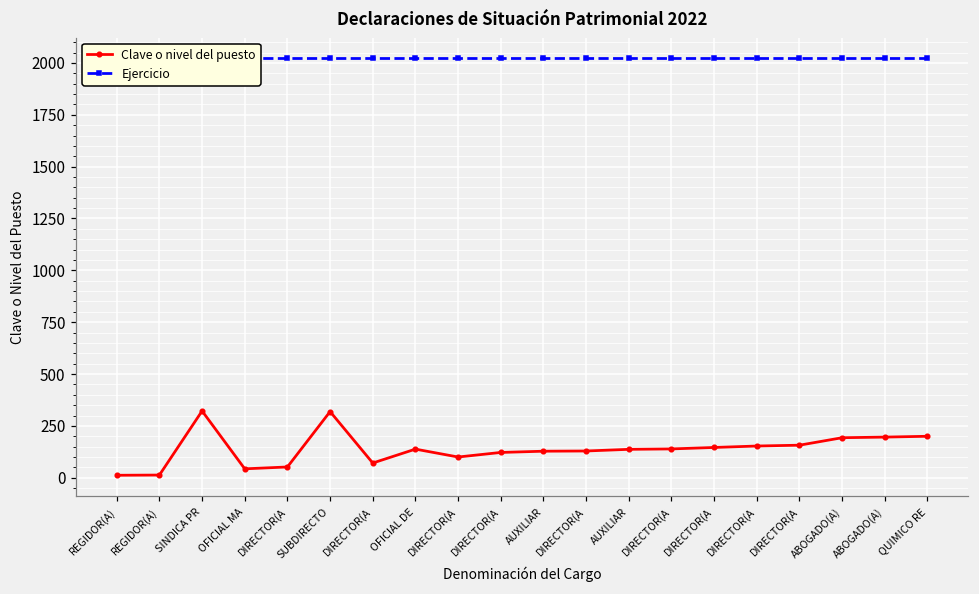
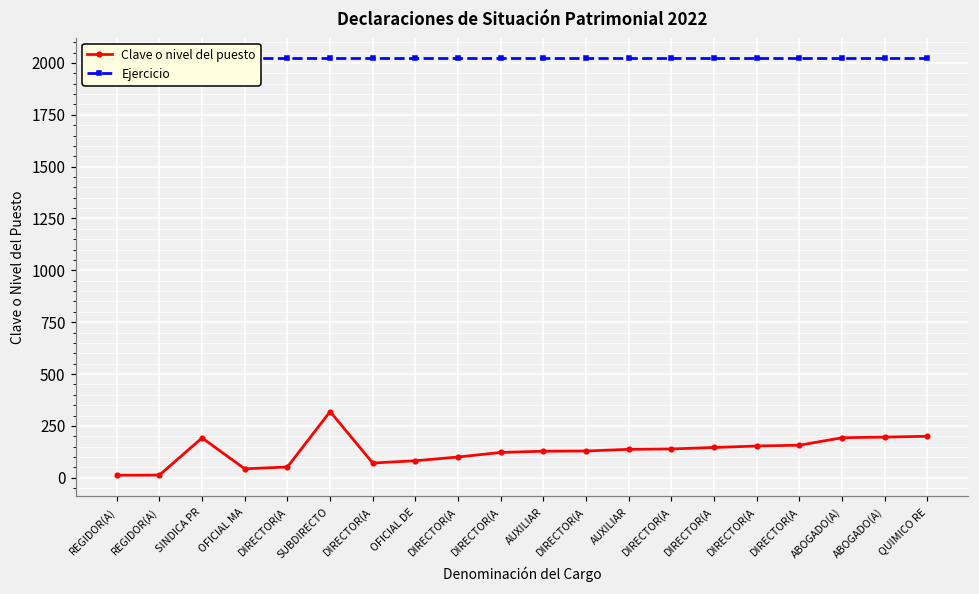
Clave o nivel del puesto, SINDICA PR: 320 -> 190
Clave o nivel del puesto, OFICIAL DE: 140 -> 80
